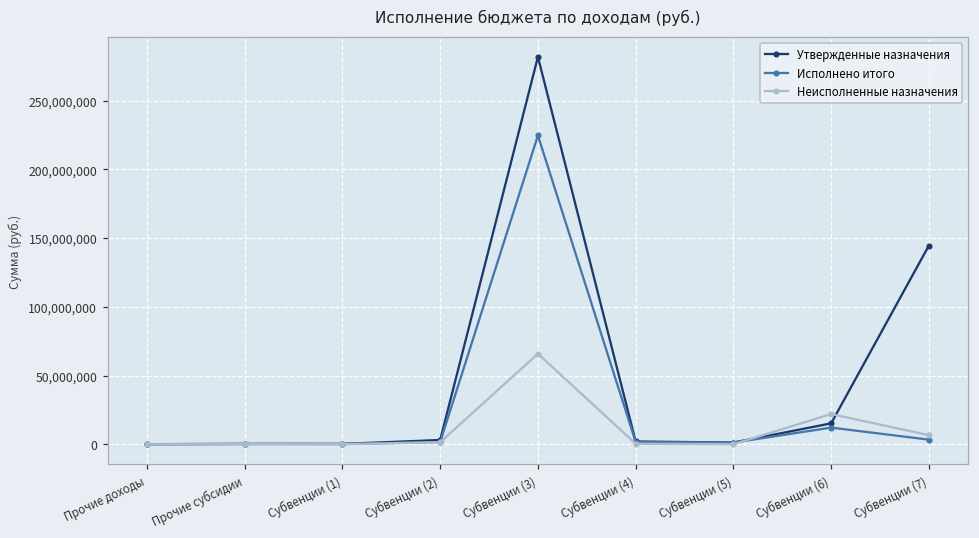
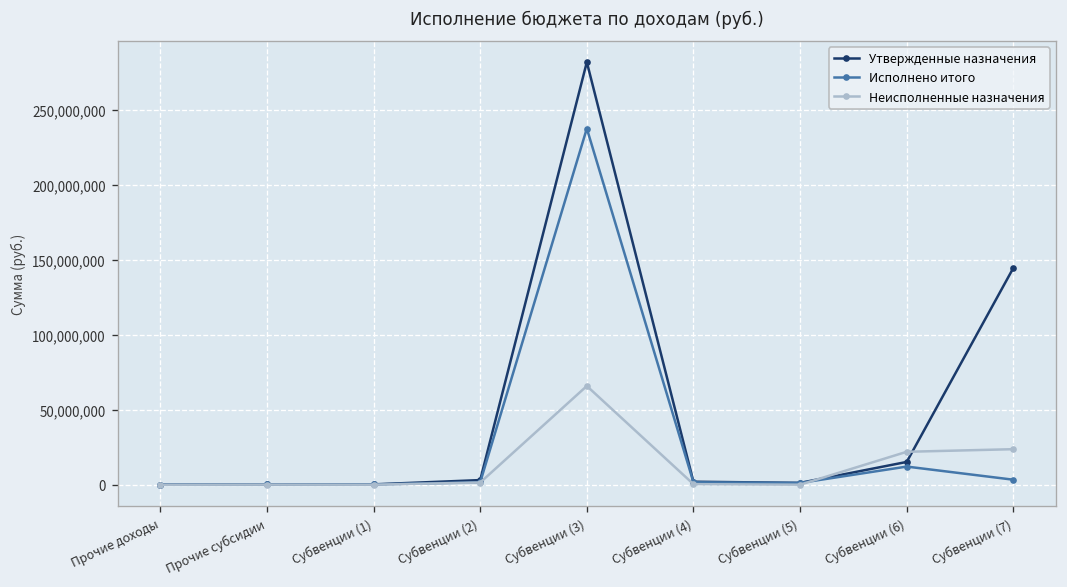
Исполнено итого, Субвенции (3): 225,000,000 -> 238,000,000
Неисполненные назначения, Субвенции (7): 7,000,000 -> 24,000,000
